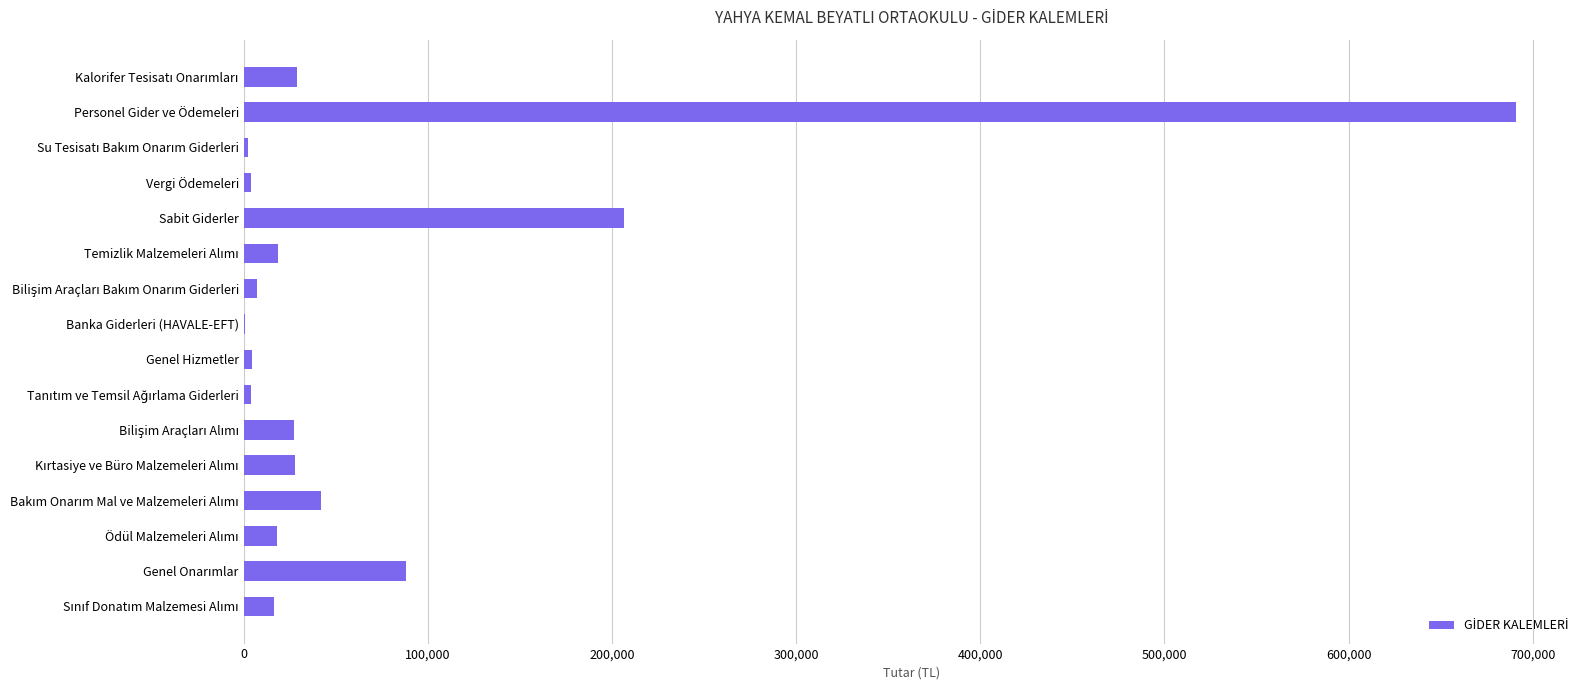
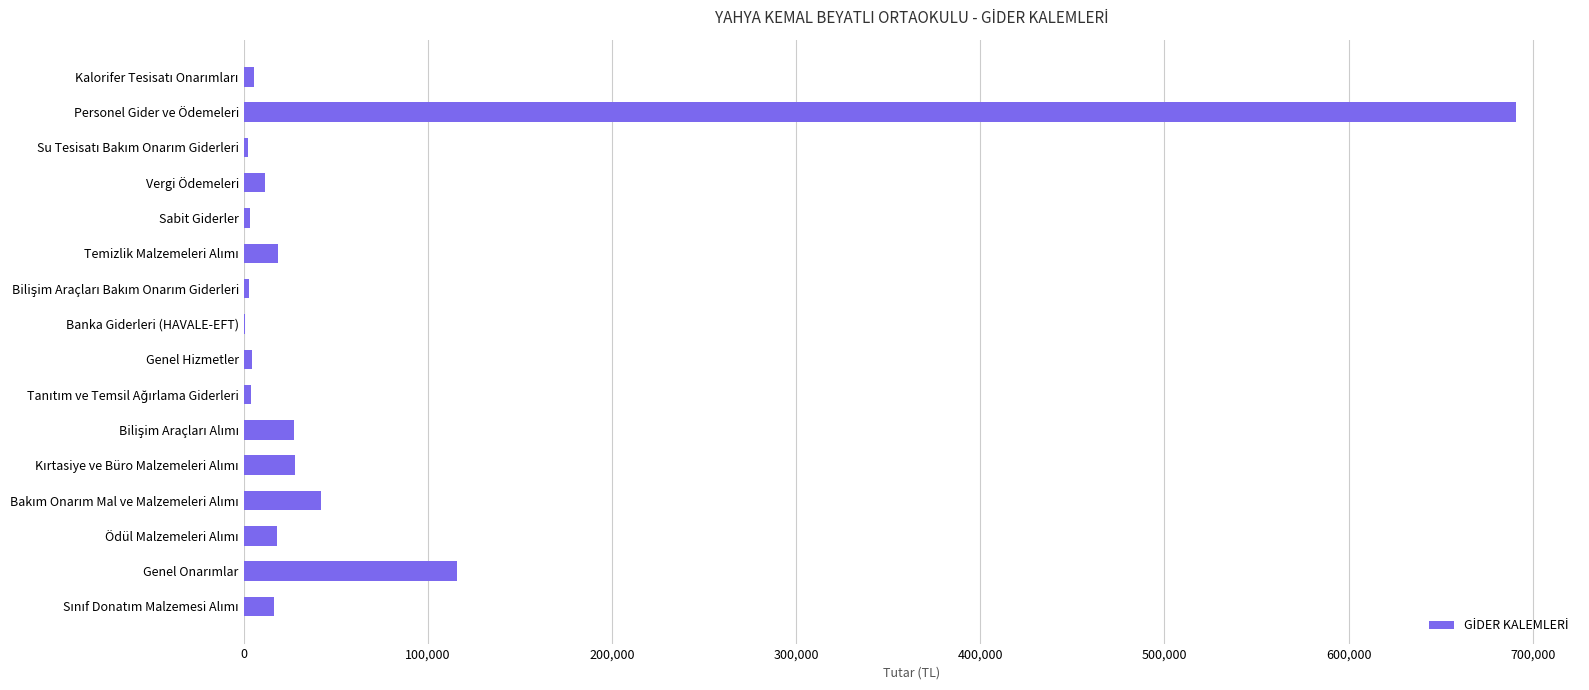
Kalorifer Tesisatı Onarımları: 29,000 -> 5,000
Vergi Ödemeleri: 4,000 -> 12,000
Sabit Giderler: 207,000 -> 3,000
Bilişim Araçları Bakım Onarım Giderleri: 7,000 -> 3,000
Genel Onarımlar: 88,000 -> 116,000
